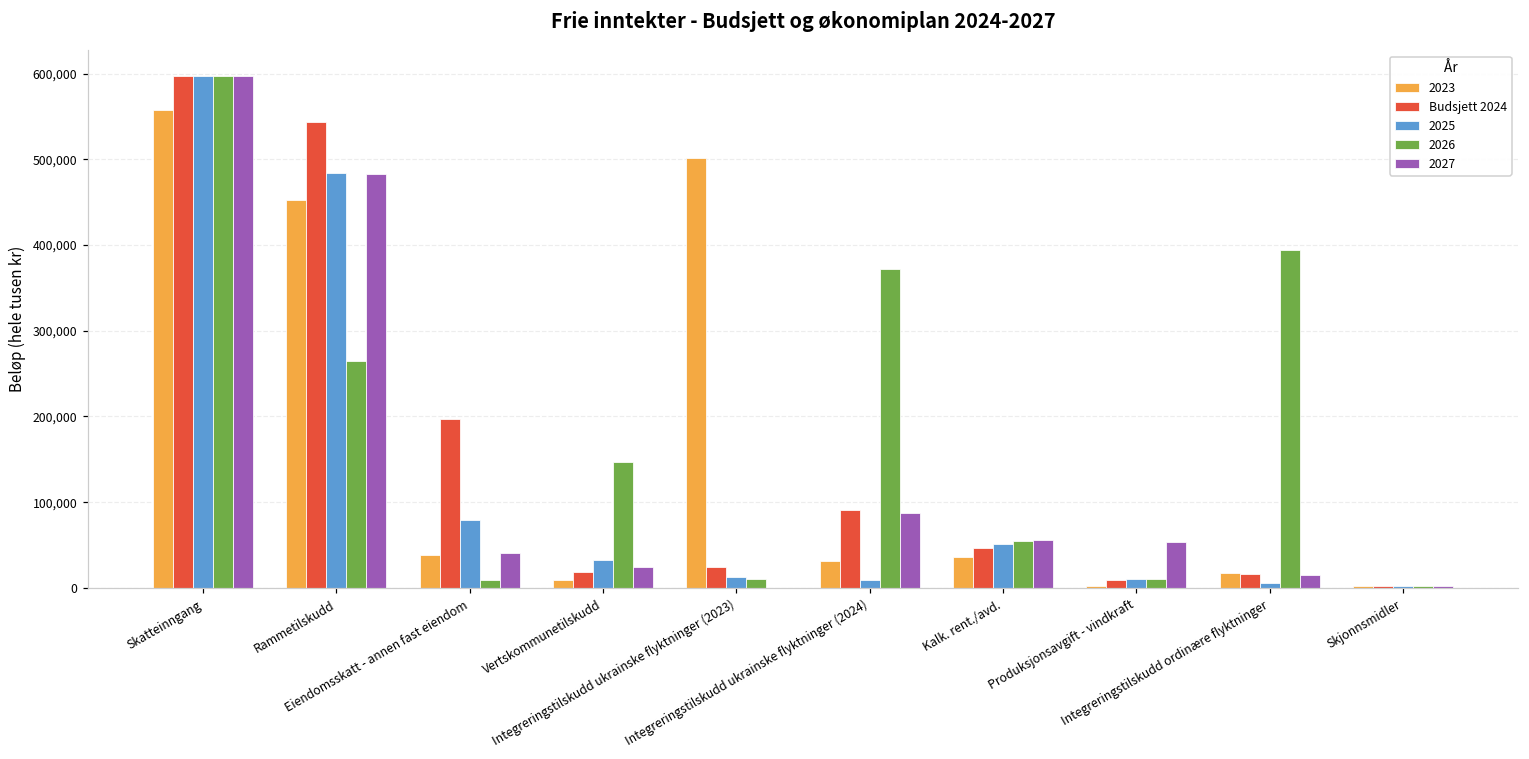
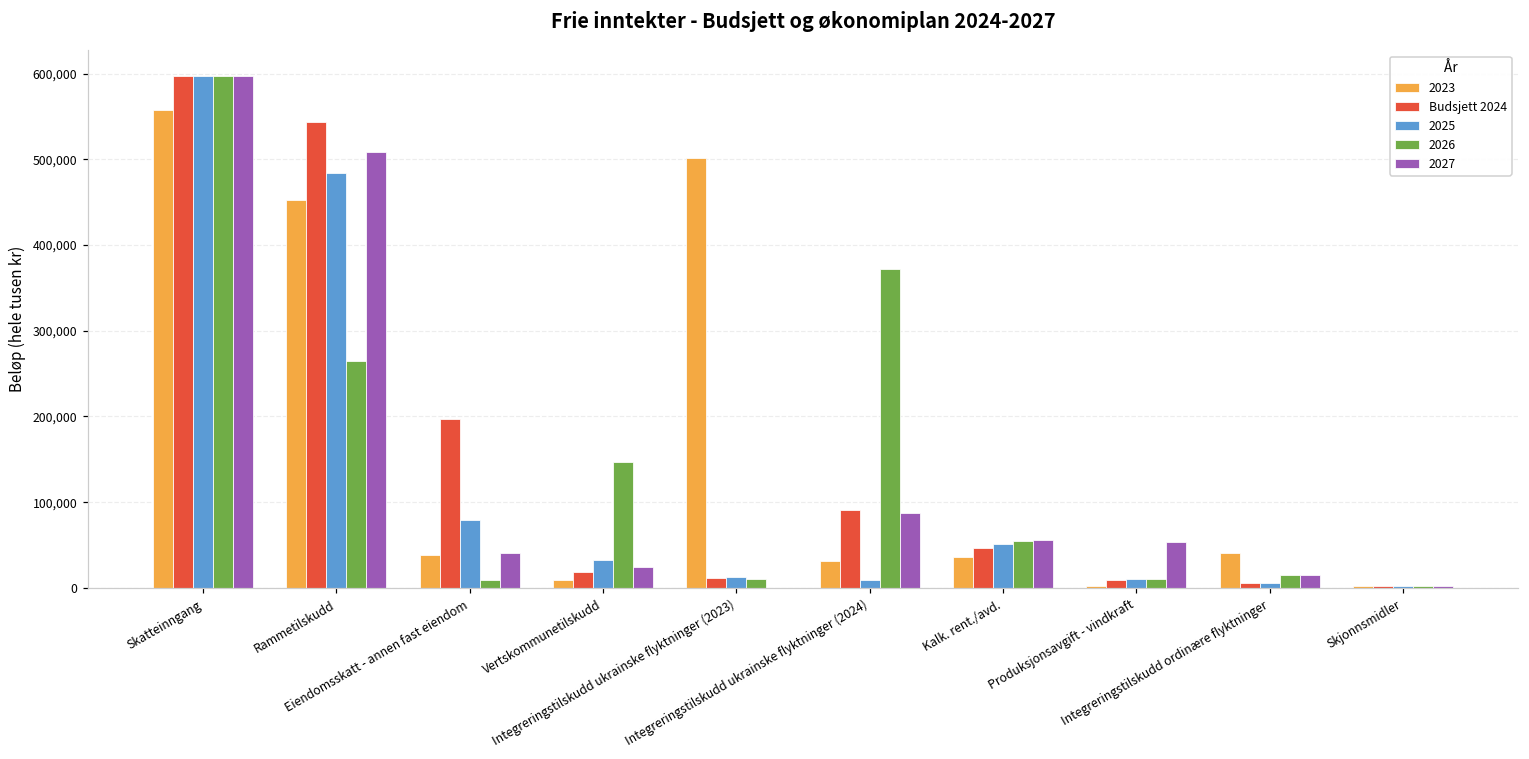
2027, Rammetilskudd: 480,000 -> 510,000
Budsjett 2024, Integreringstilskudd ukrainske flyktninger (2023): 30,000 -> 10,000
2023, Integreringstilskudd ordinære flyktninger: 20,000 -> 40,000
Budsjett 2024, Integreringstilskudd ordinære flyktninger: 20,000 -> 10,000
2026, Integreringstilskudd ordinære flyktninger: 390,000 -> 20,000
